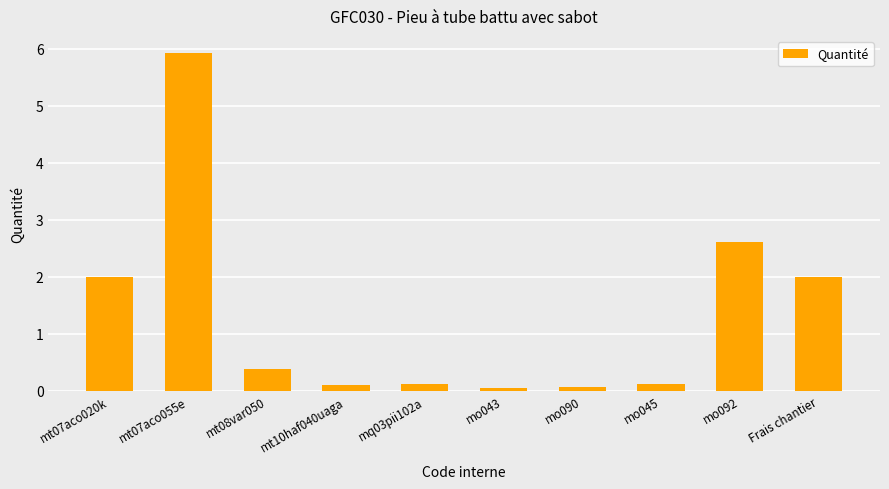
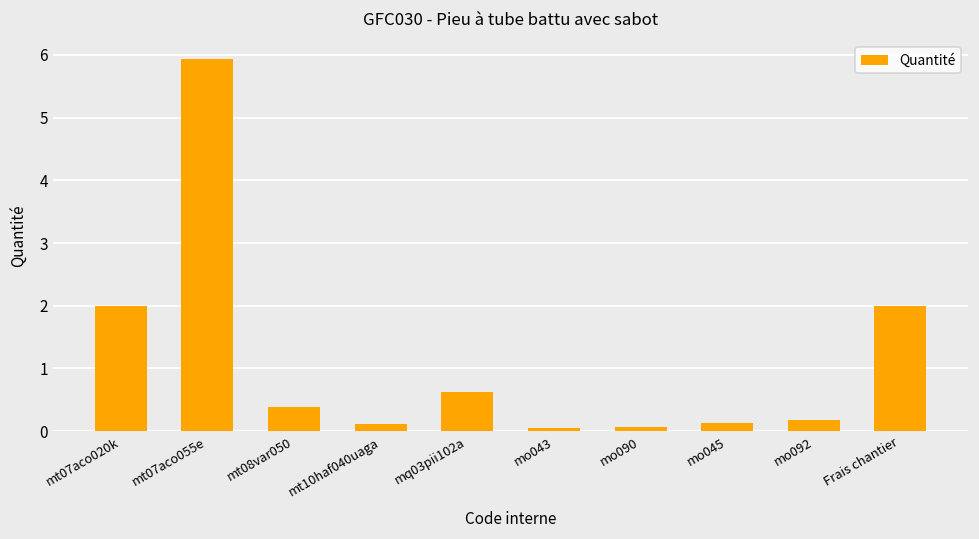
mq03pii102a: 0.1 -> 0.6
mo092: 2.6 -> 0.2
